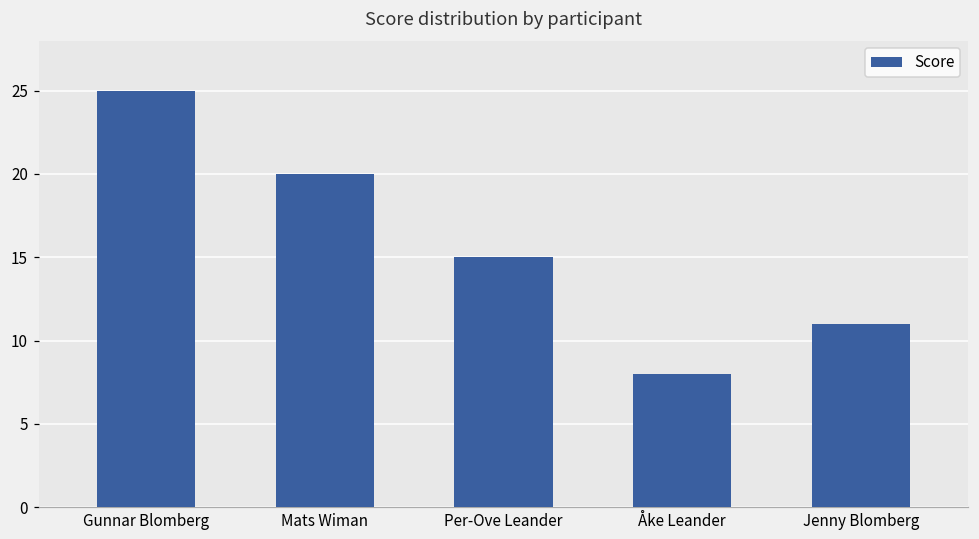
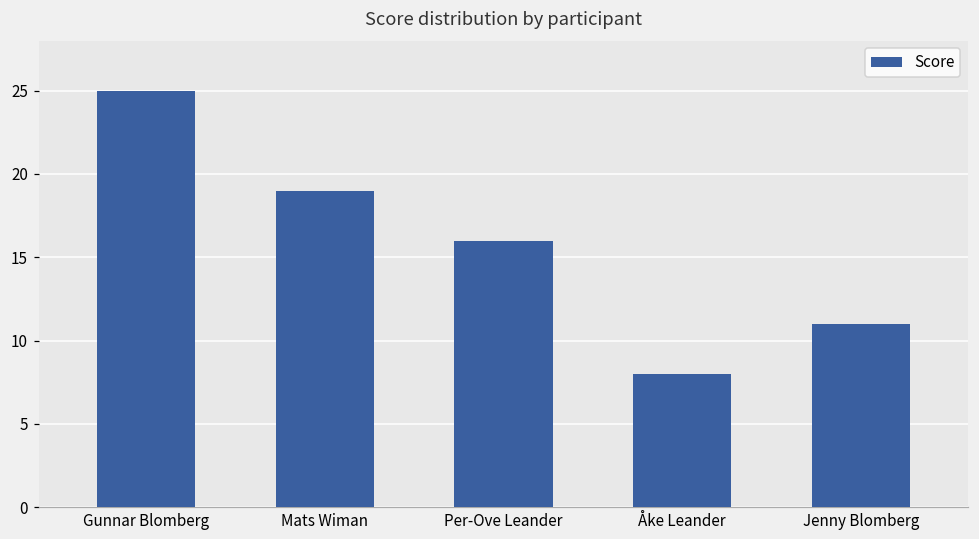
Mats Wiman: 20 -> 19
Per-Ove Leander: 15 -> 16
